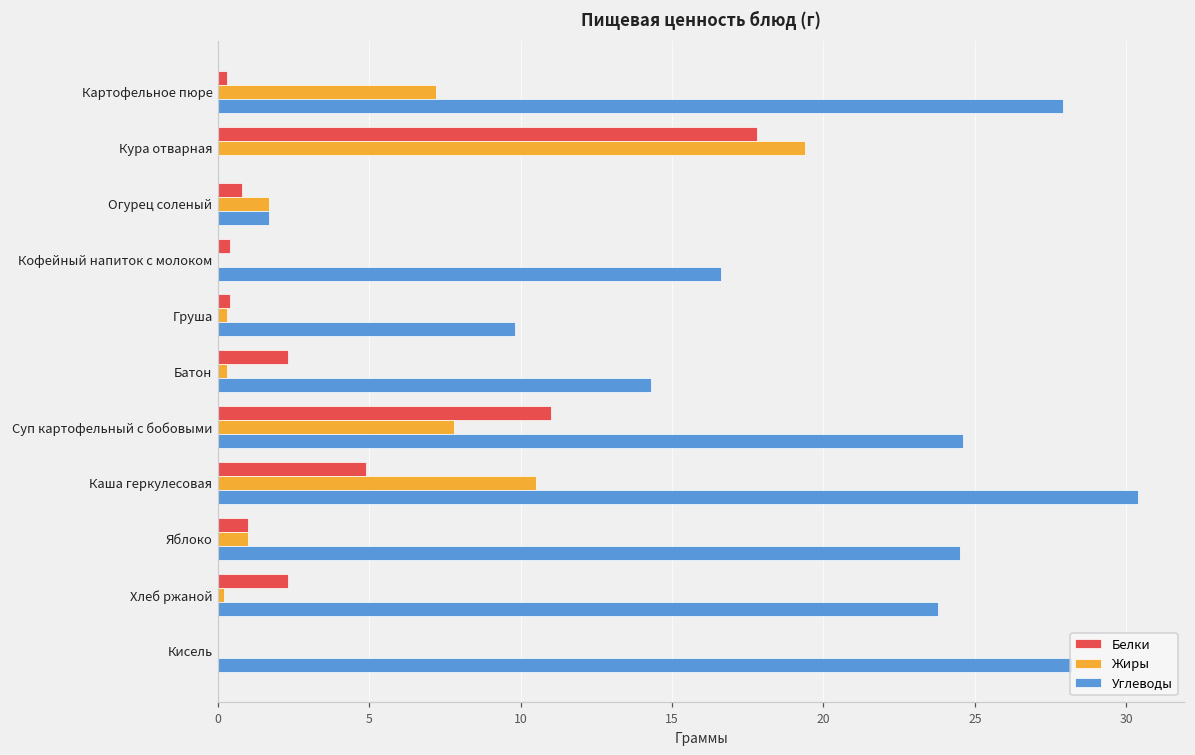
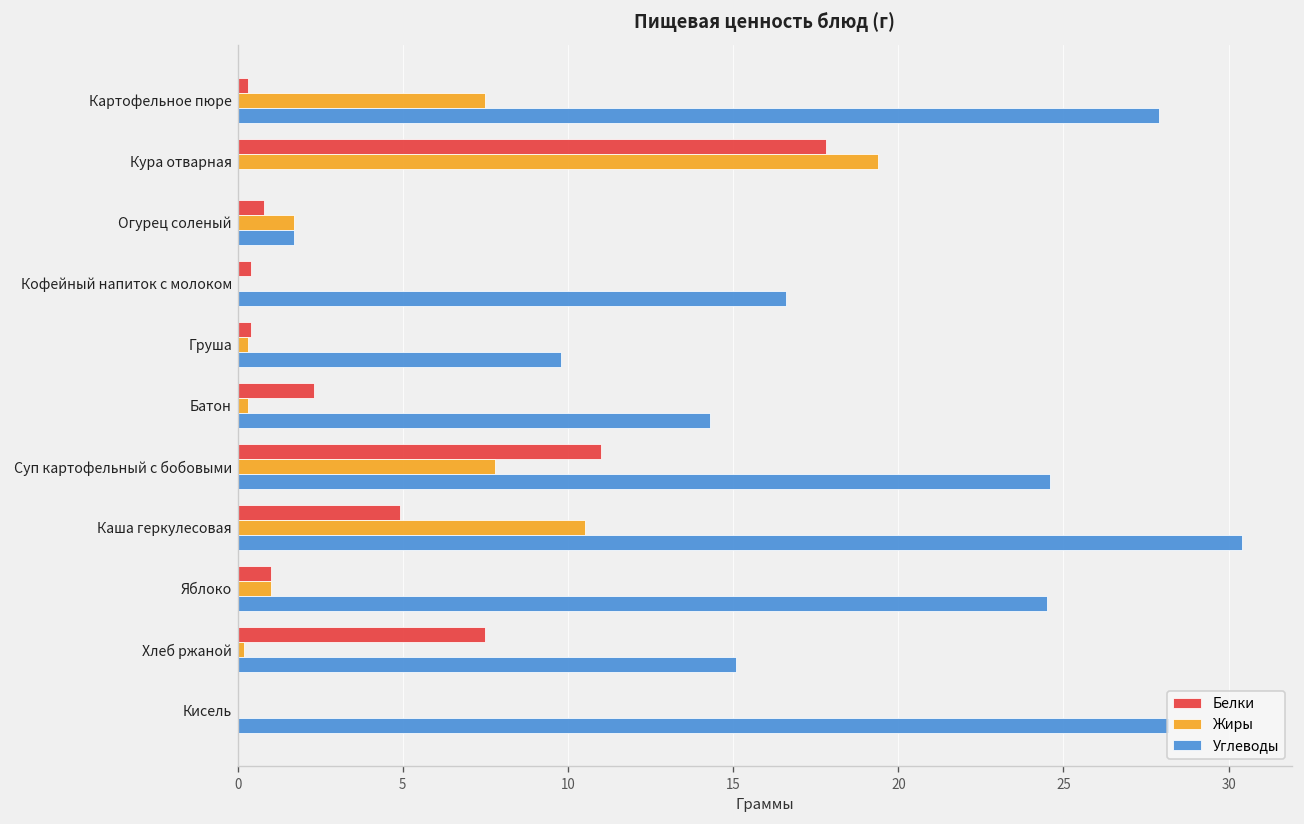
Жиры, Картофельное пюре: 7.2 -> 7.5
Белки, Хлеб ржаной: 2.3 -> 7.5
Углеводы, Хлеб ржаной: 23.8 -> 15.1
